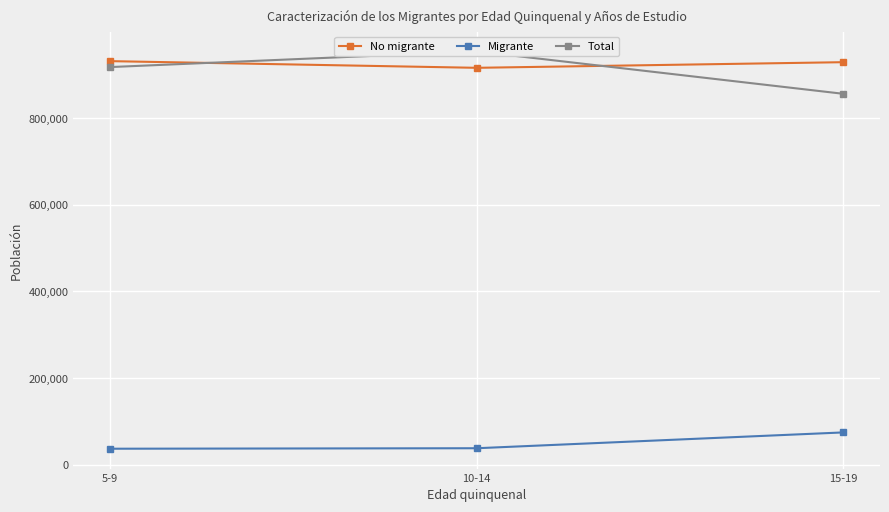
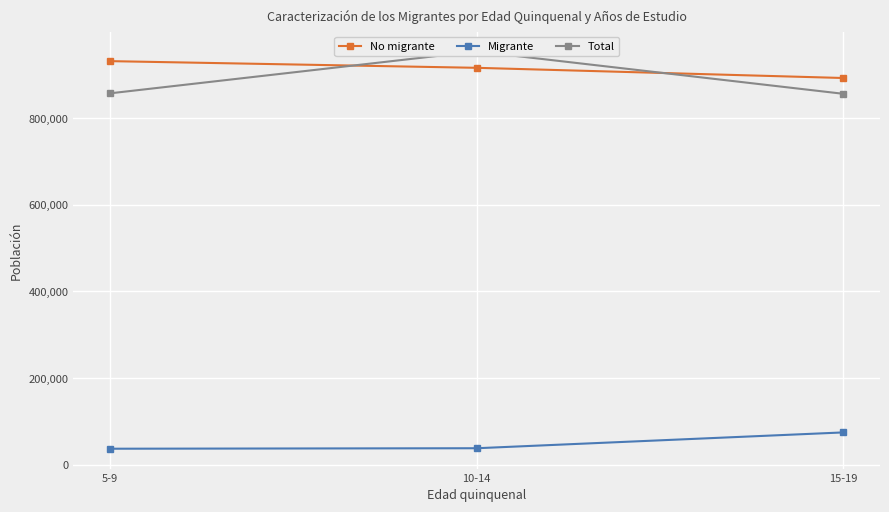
Total, 5-9: 920,000 -> 860,000
No migrante, 15-19: 930,000 -> 890,000
